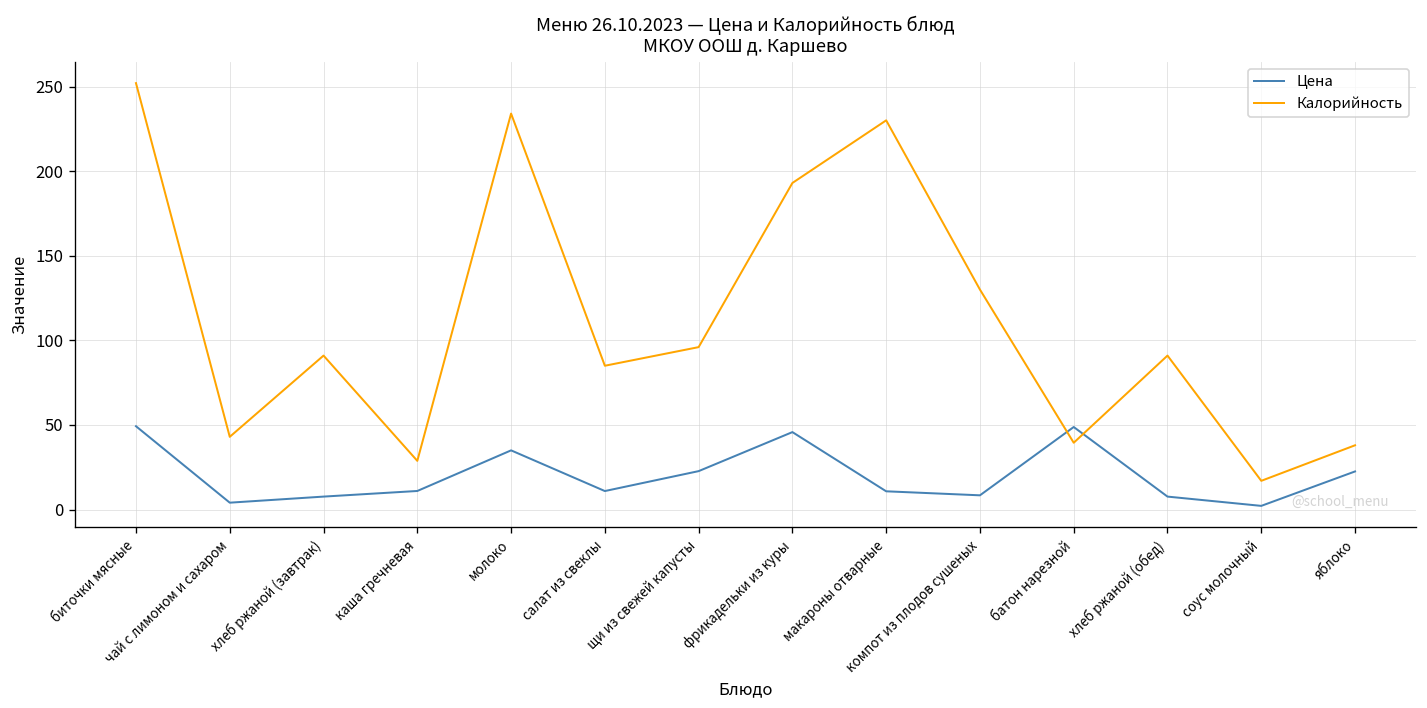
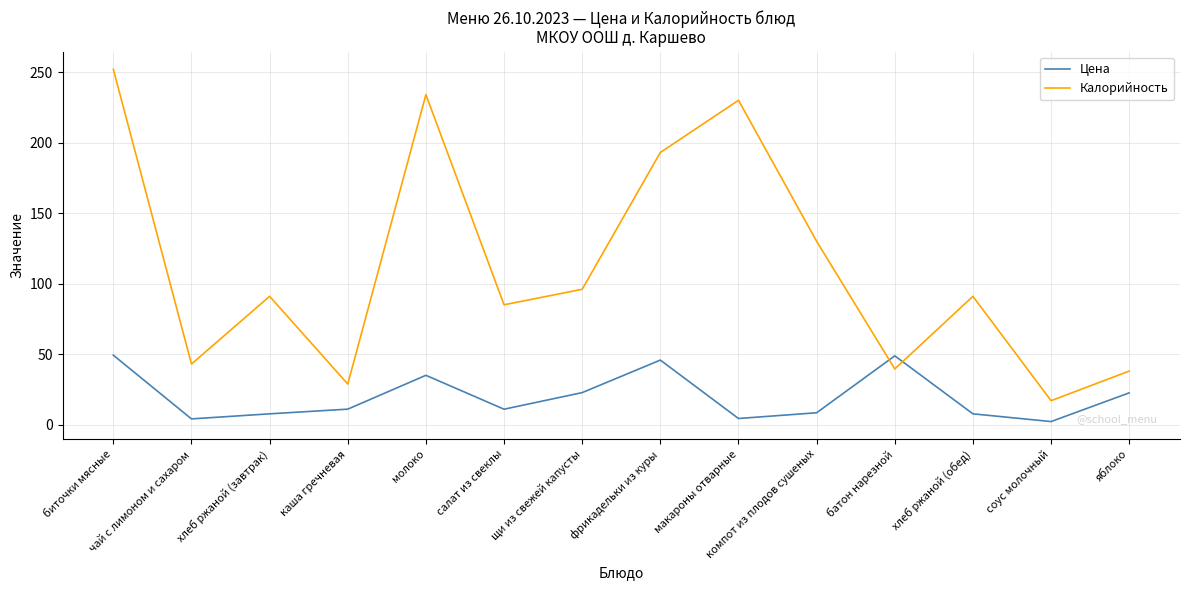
Цена, макароны отварные: 11 -> 4
